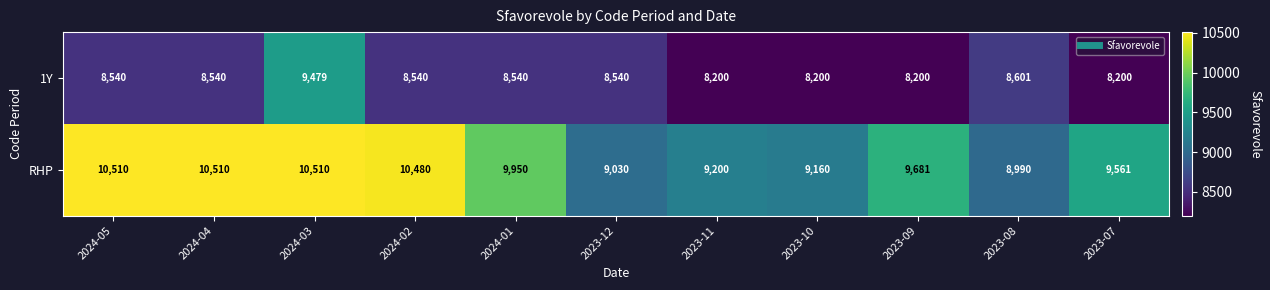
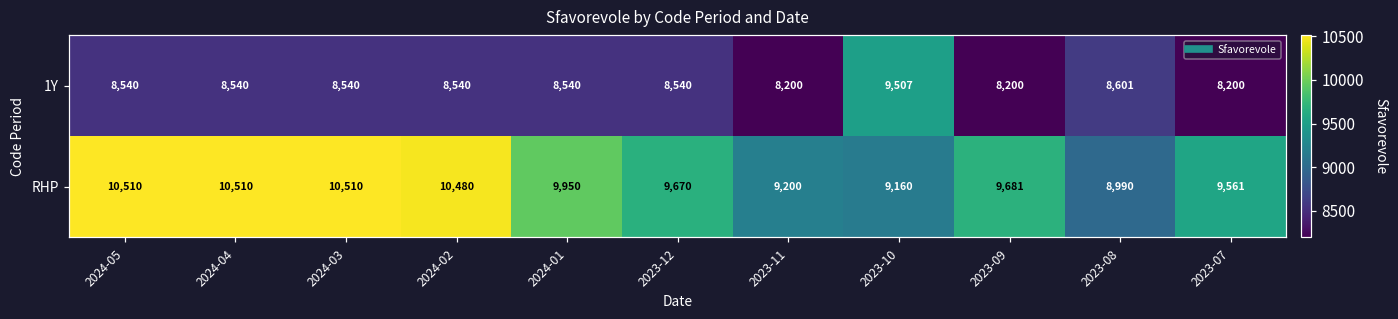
1Y, 2024-03: 9,479 -> 8,540
1Y, 2023-10: 8,200 -> 9,507
RHP, 2023-12: 9,030 -> 9,670
